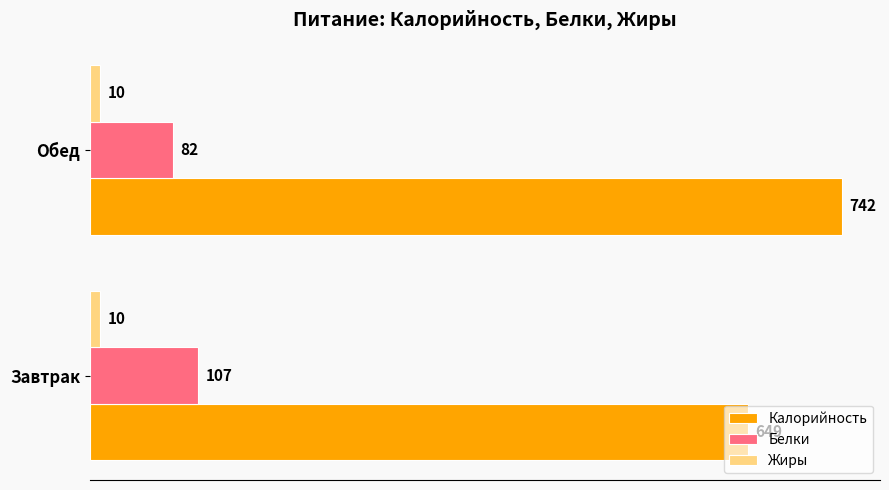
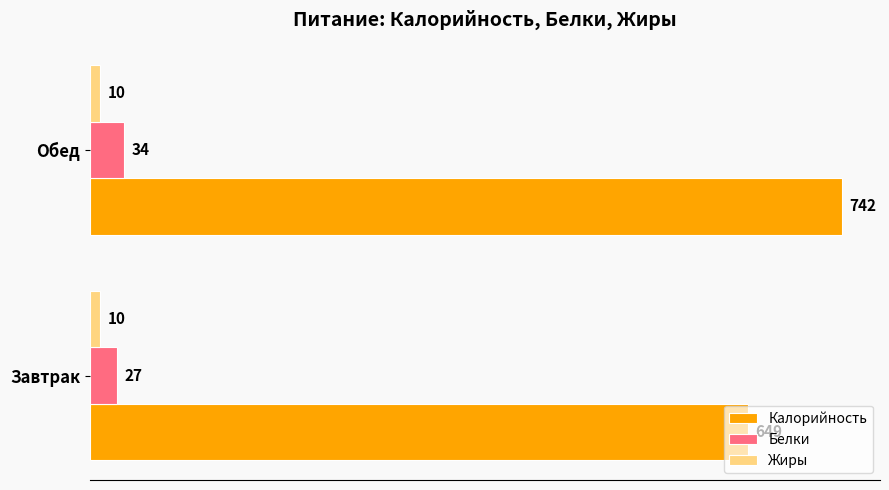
Белки, Обед: 82 -> 34
Белки, Завтрак: 107 -> 27
